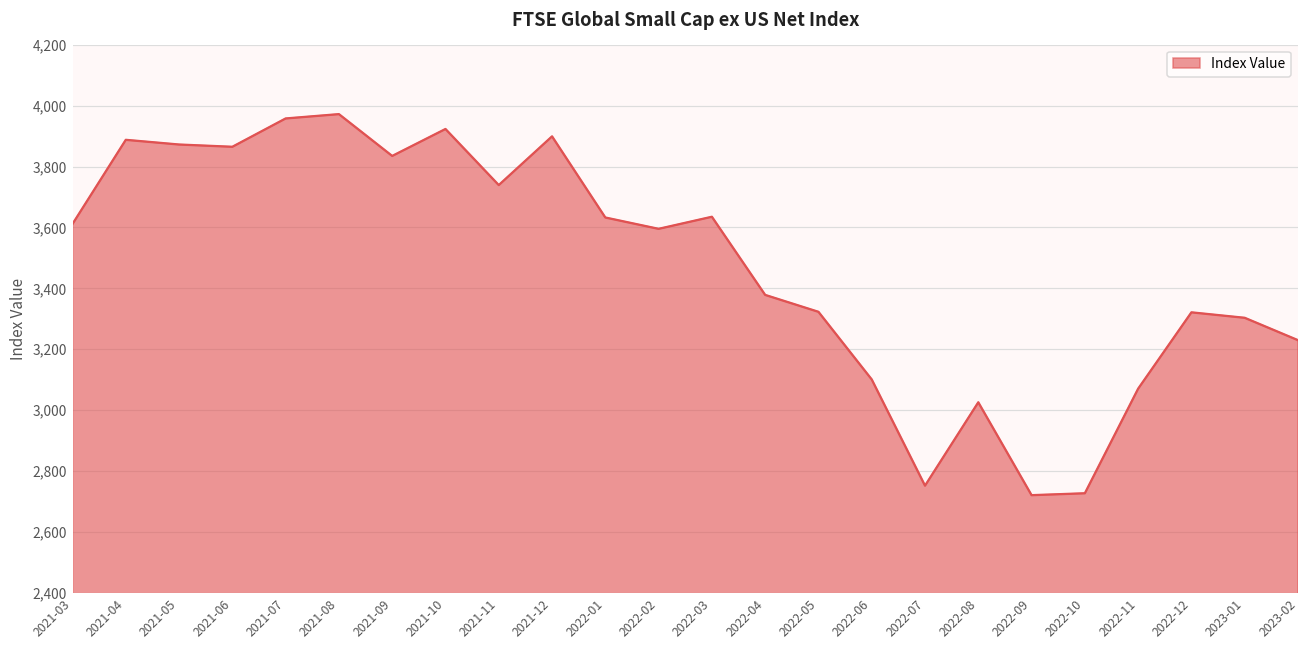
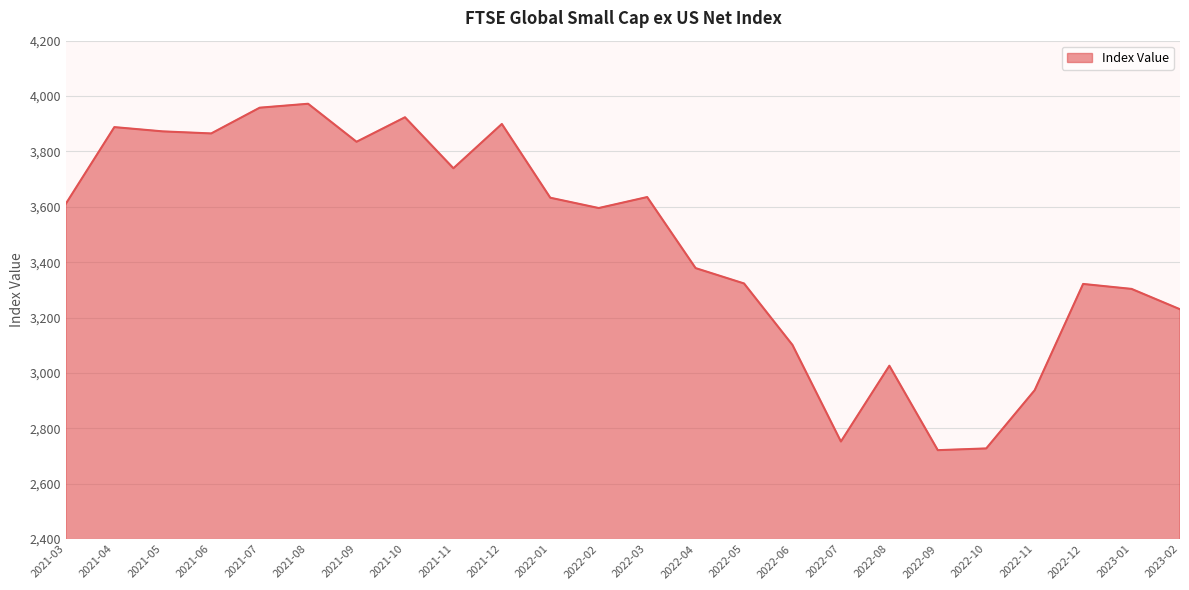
2022-11: 3,070 -> 2,940
